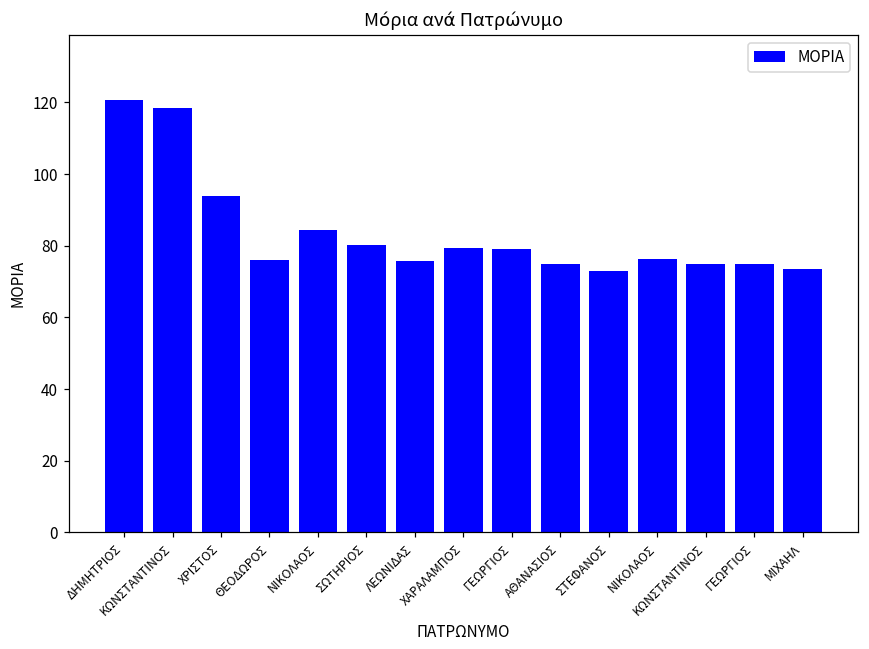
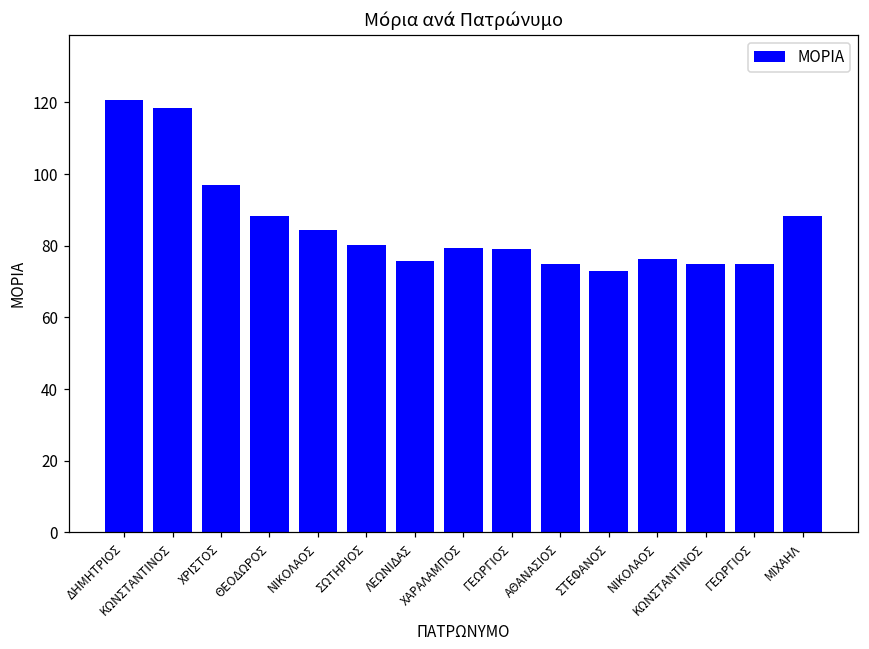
ΧΡΙΣΤΟΣ: 94 -> 97
ΘΕΟΔΩΡΟΣ: 76 -> 88
ΜΙΧΑΗΛ: 74 -> 88
